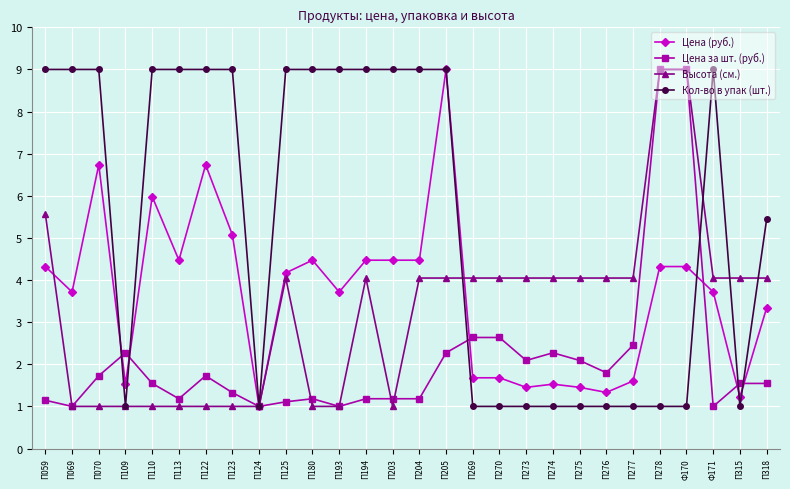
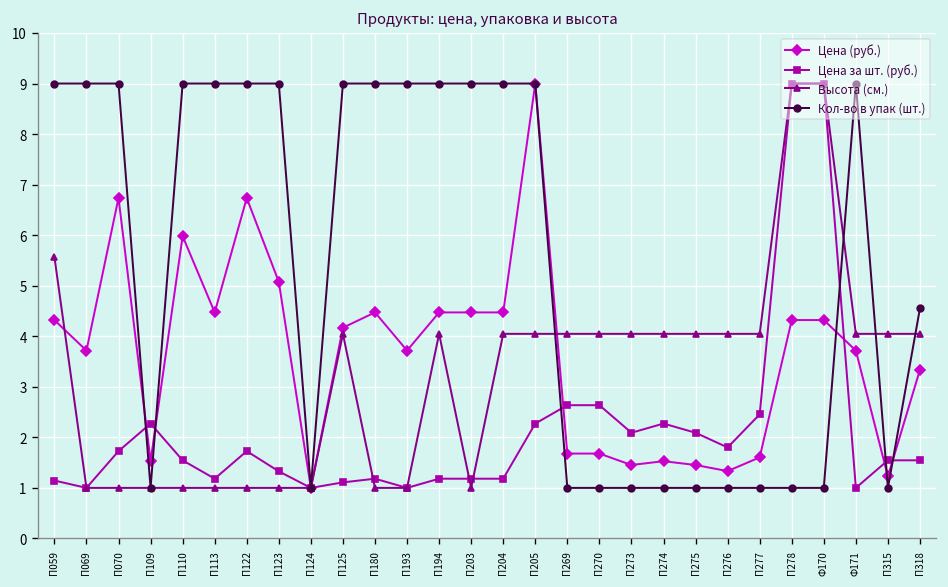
Кол-во в упак (шт.), П318: 5.4 -> 4.6
